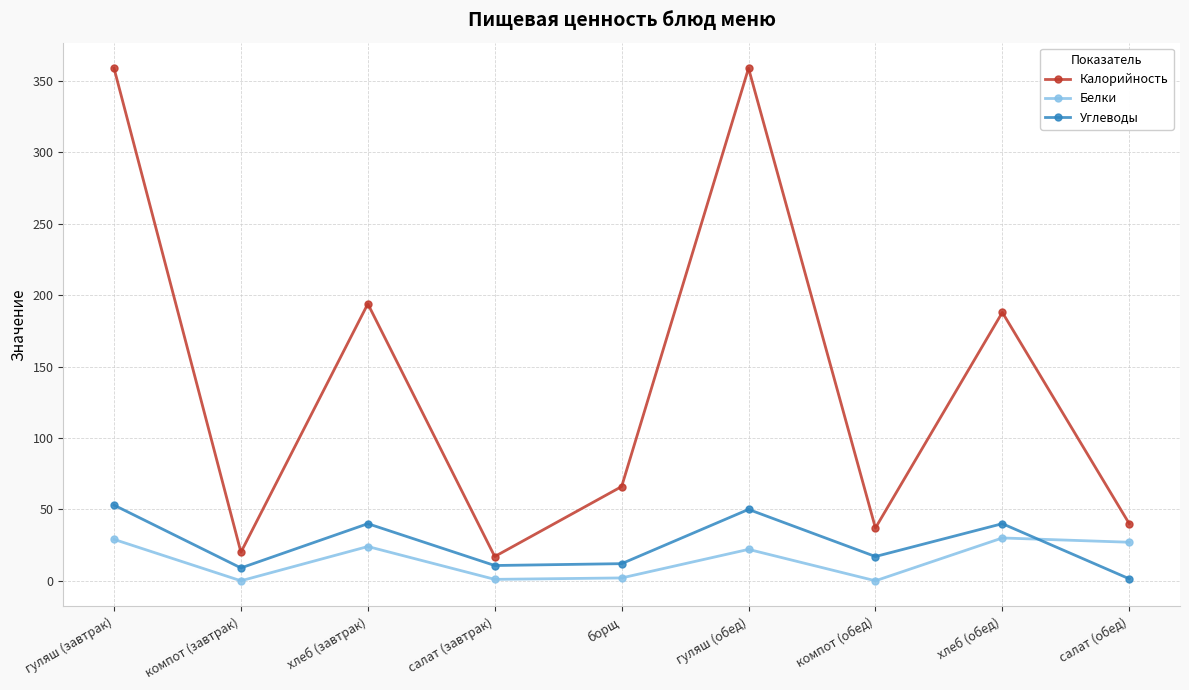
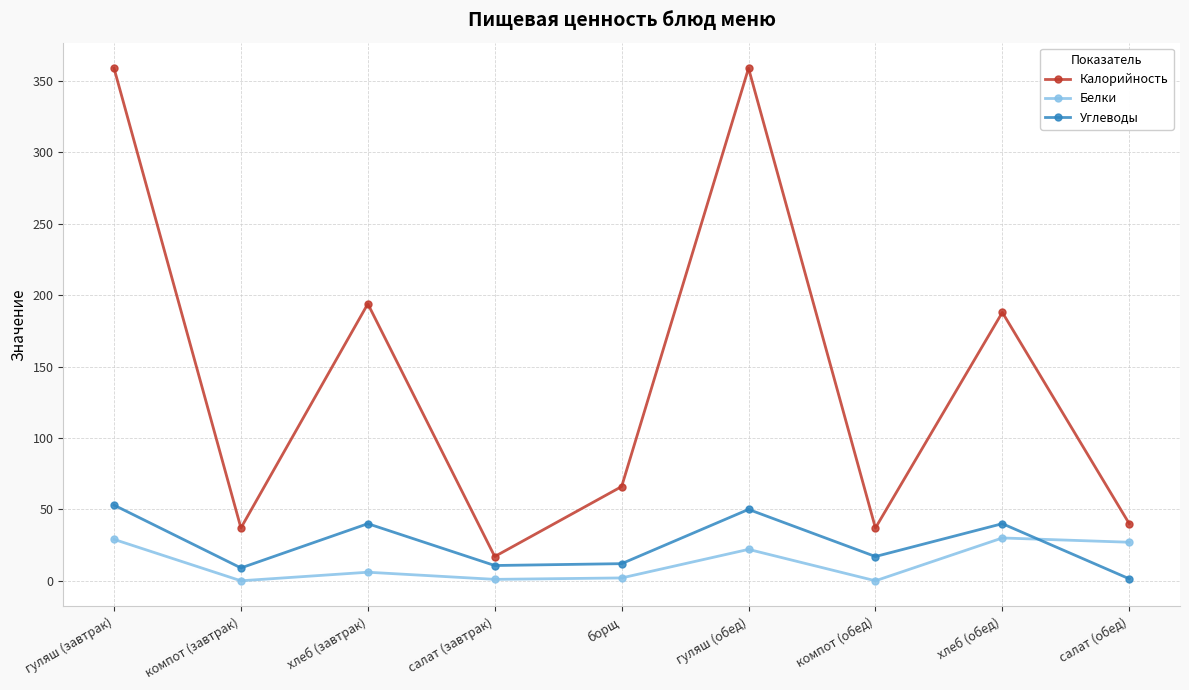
Калорийность, компот (завтрак): 20 -> 37
Белки, хлеб (завтрак): 24 -> 6
